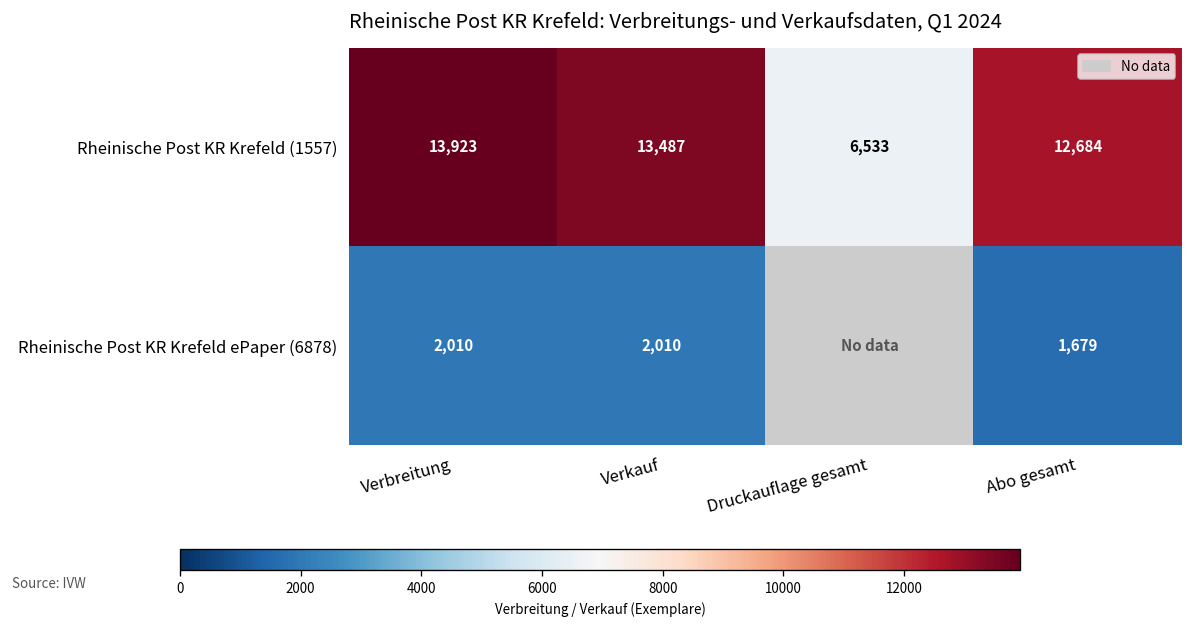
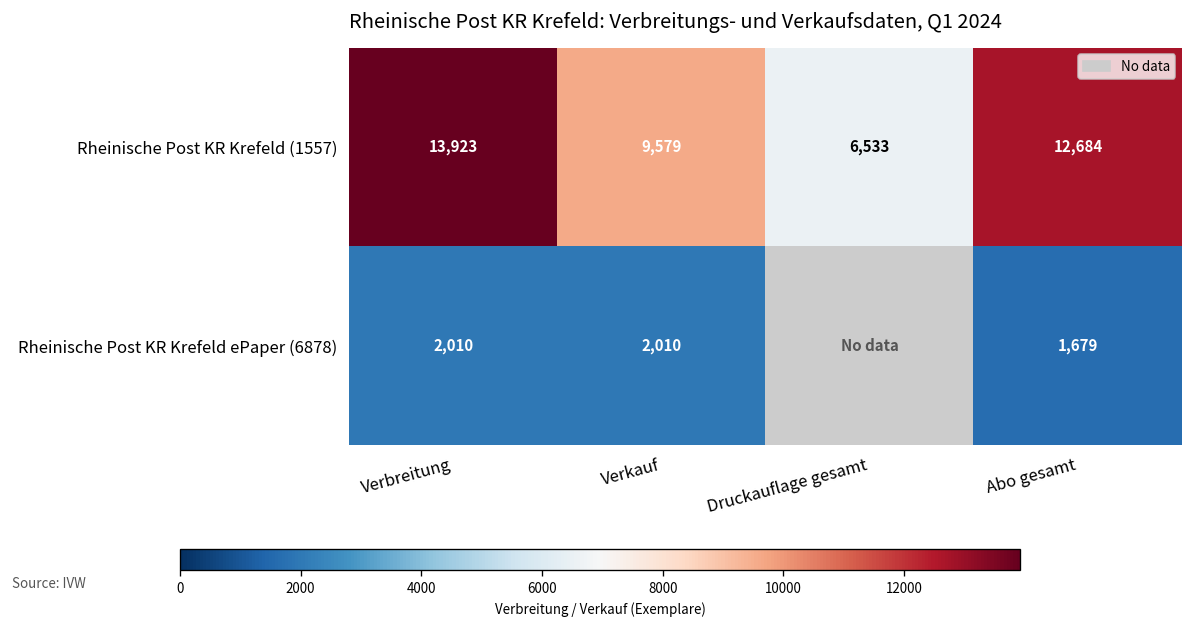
Rheinische Post KR Krefeld (1557), Verkauf: 13,487 -> 9,579
